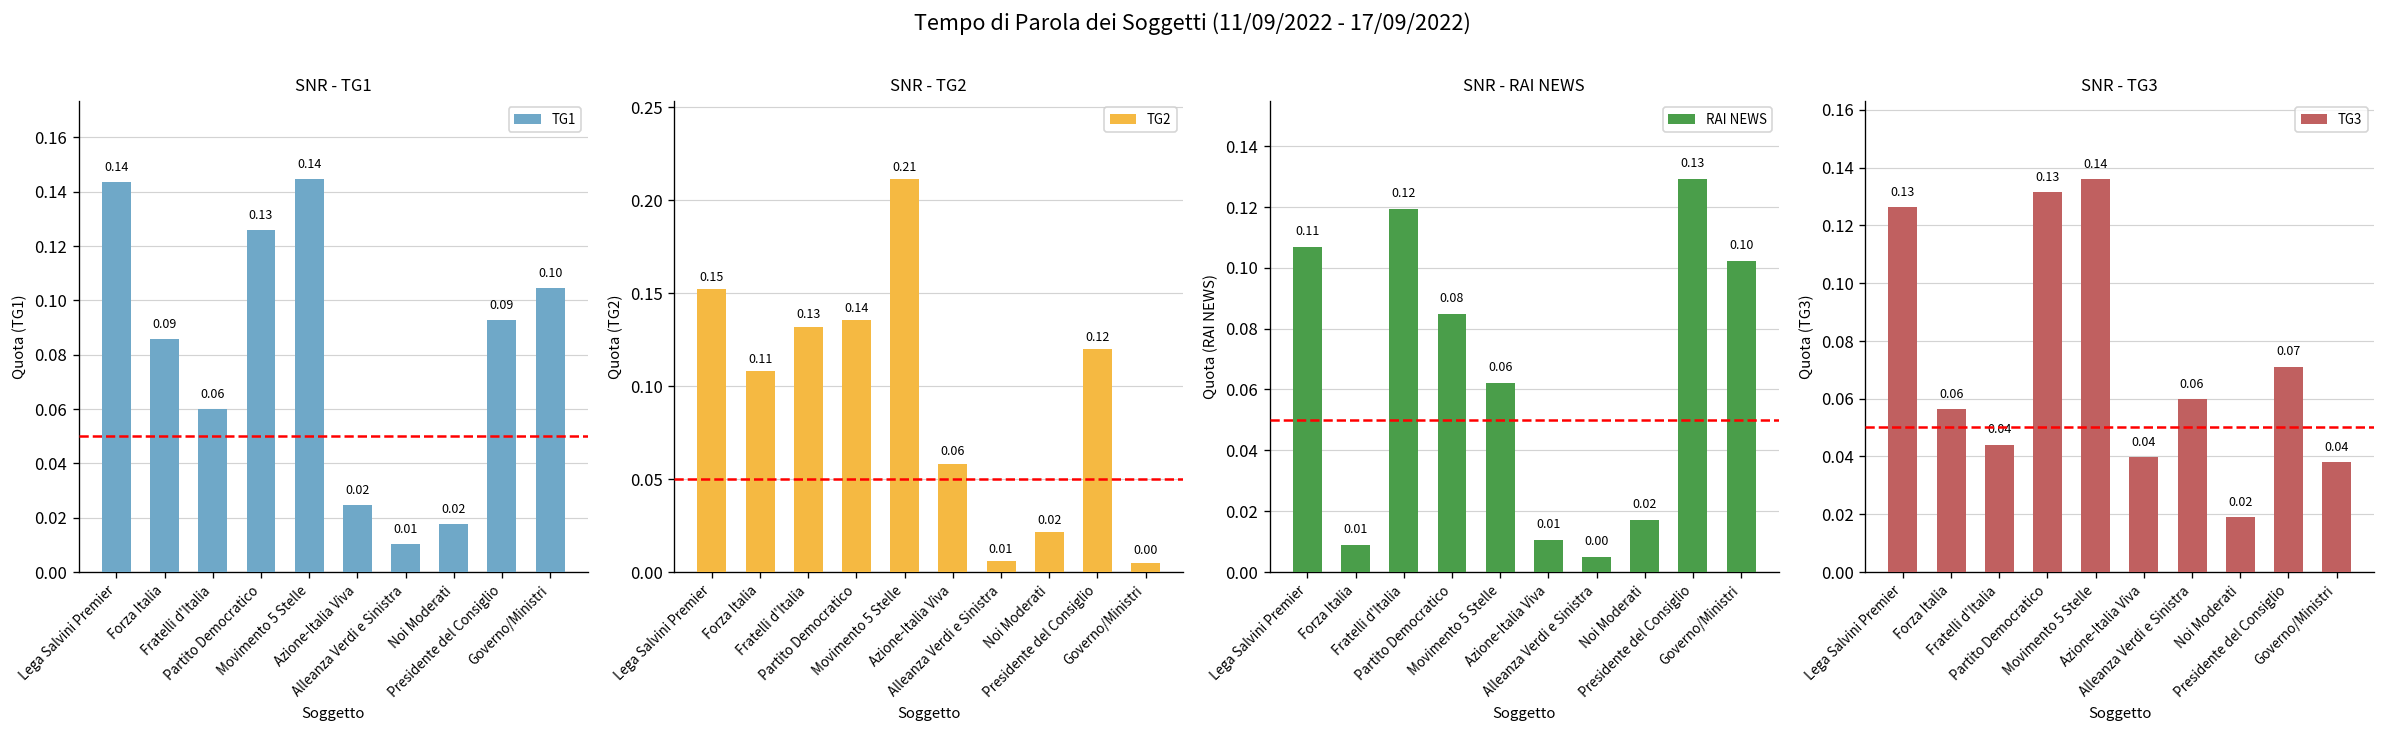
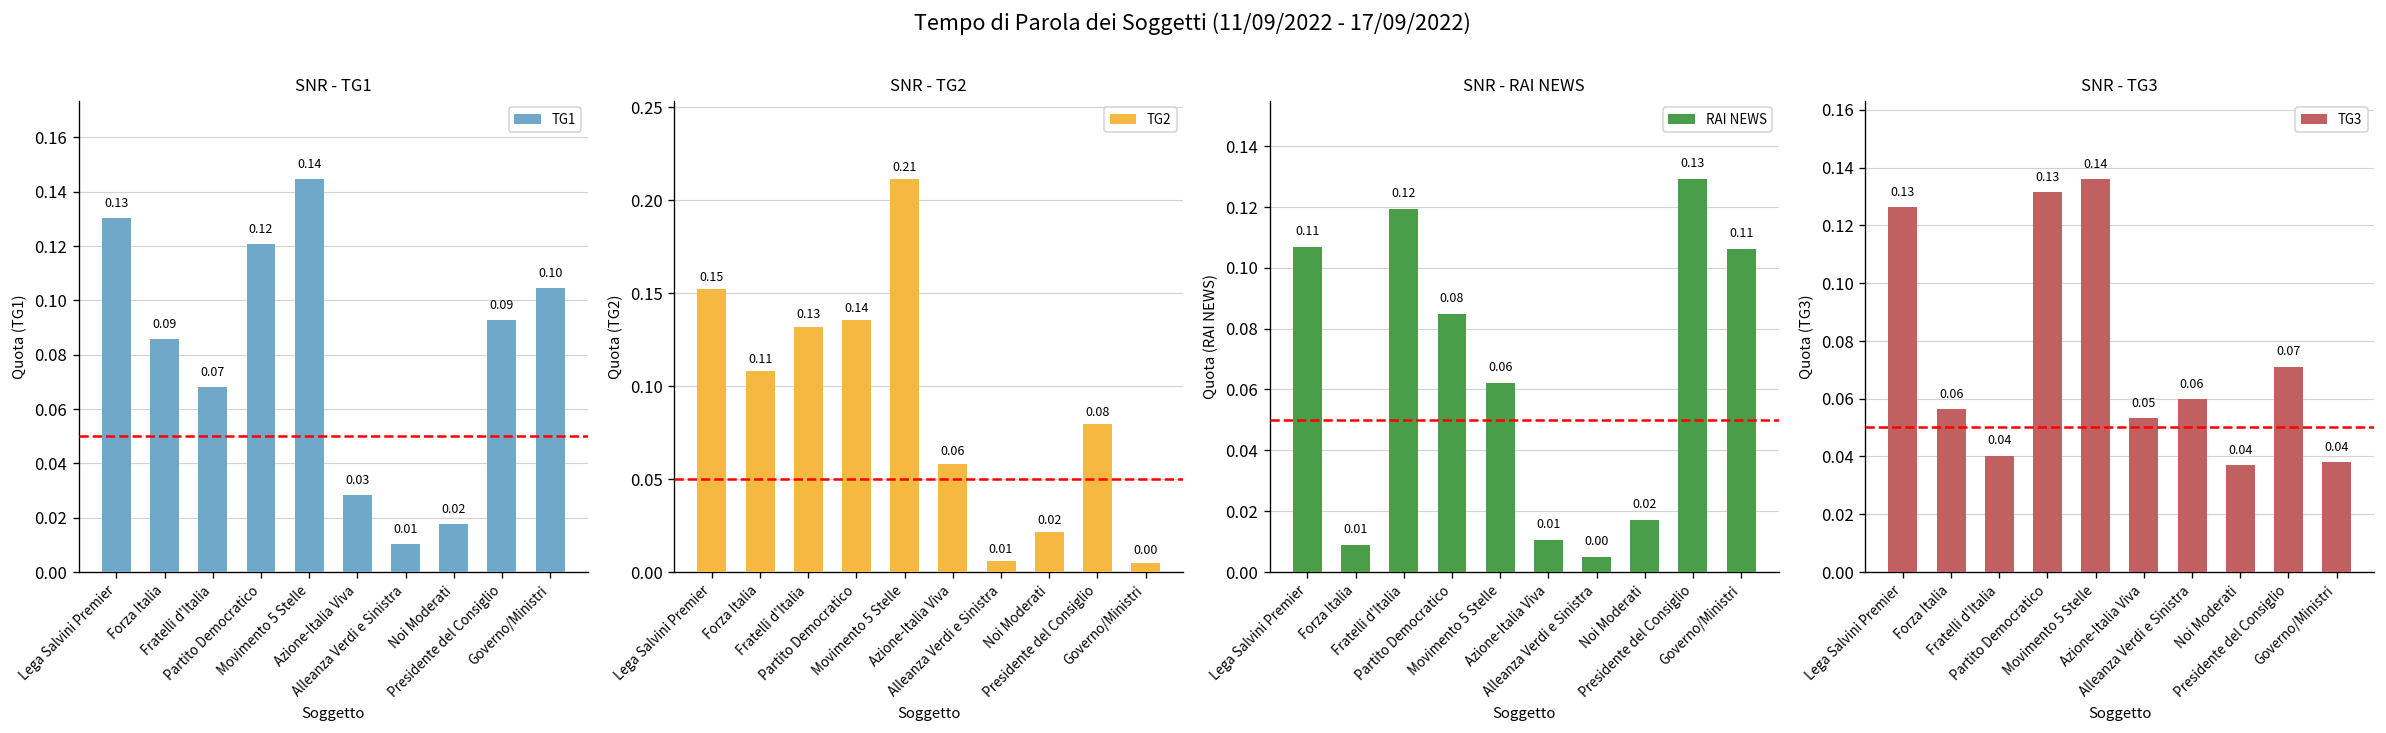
SNR - TG1, Lega Salvini Premier: 0.14 -> 0.13
SNR - TG1, Fratelli d'Italia: 0.06 -> 0.07
SNR - TG1, Partito Democratico: 0.13 -> 0.12
SNR - TG1, Azione-Italia Viva: 0.02 -> 0.03
SNR - TG2, Presidente del Consiglio: 0.12 -> 0.08
SNR - RAI NEWS, Governo/Ministri: 0.10 -> 0.11
SNR - TG3, Fratelli d'Italia: 0.044 -> 0.040
SNR - TG3, Azione-Italia Viva: 0.04 -> 0.05
SNR - TG3, Noi Moderati: 0.02 -> 0.04
